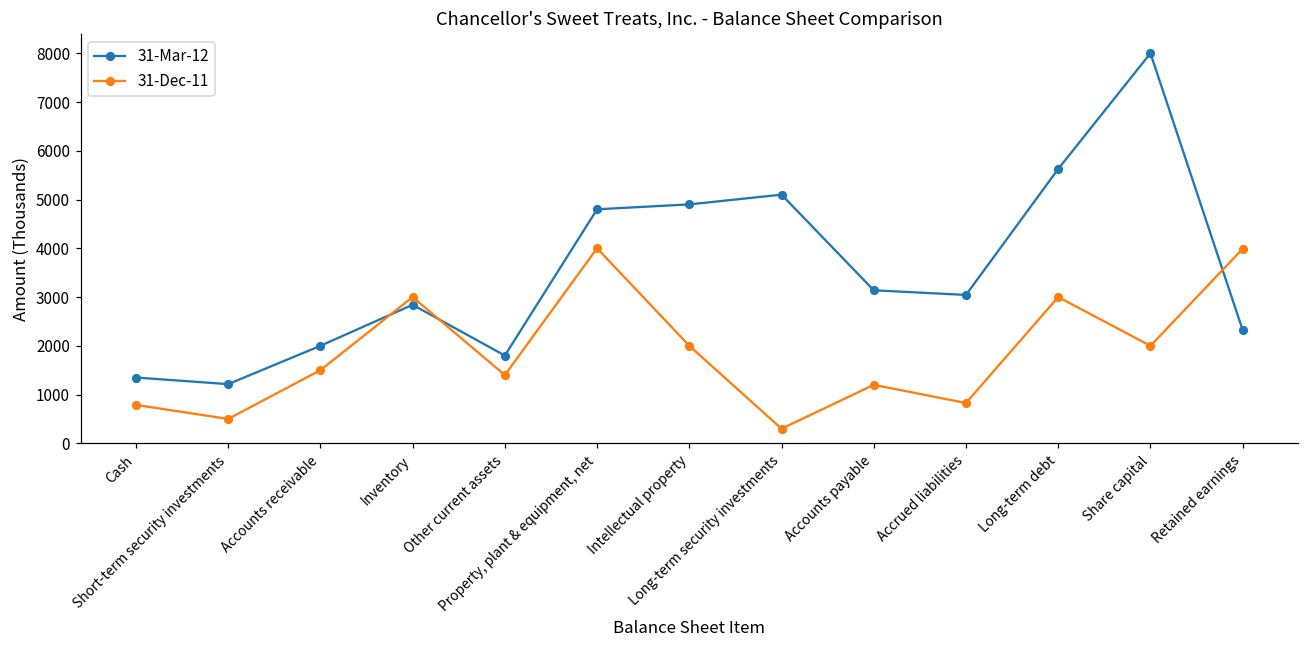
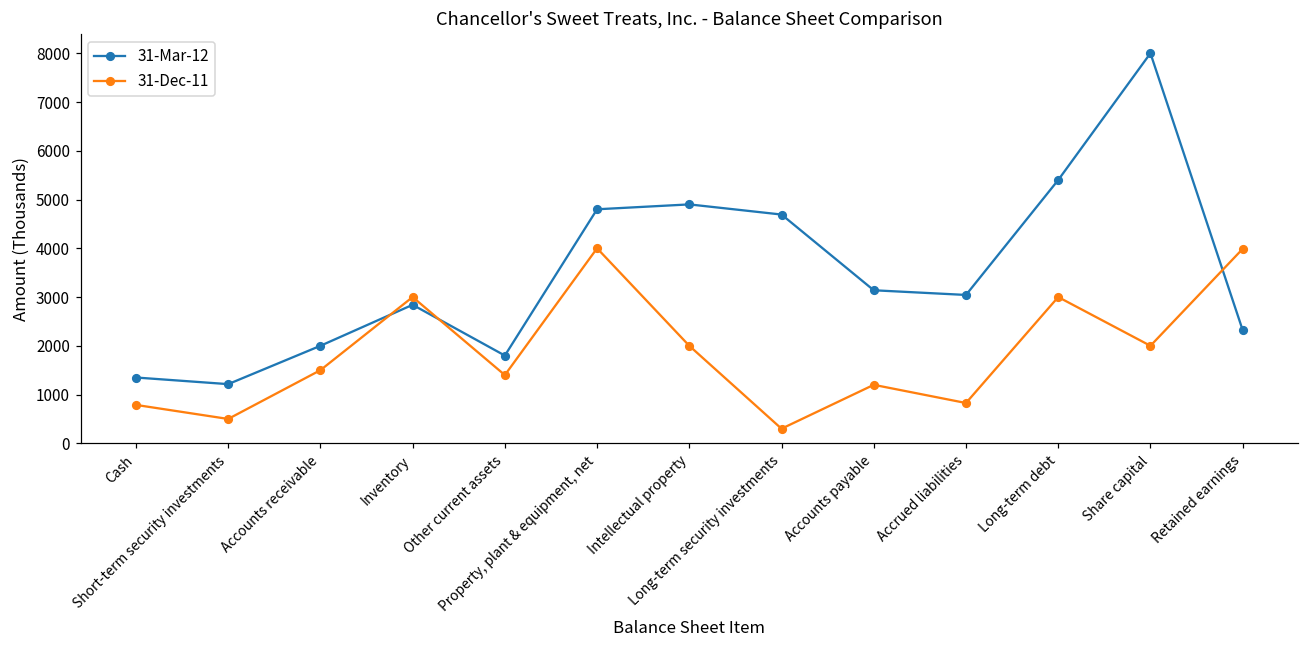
31-Mar-12, Long-term security investments: 5100 -> 4700
31-Mar-12, Long-term debt: 5600 -> 5400
